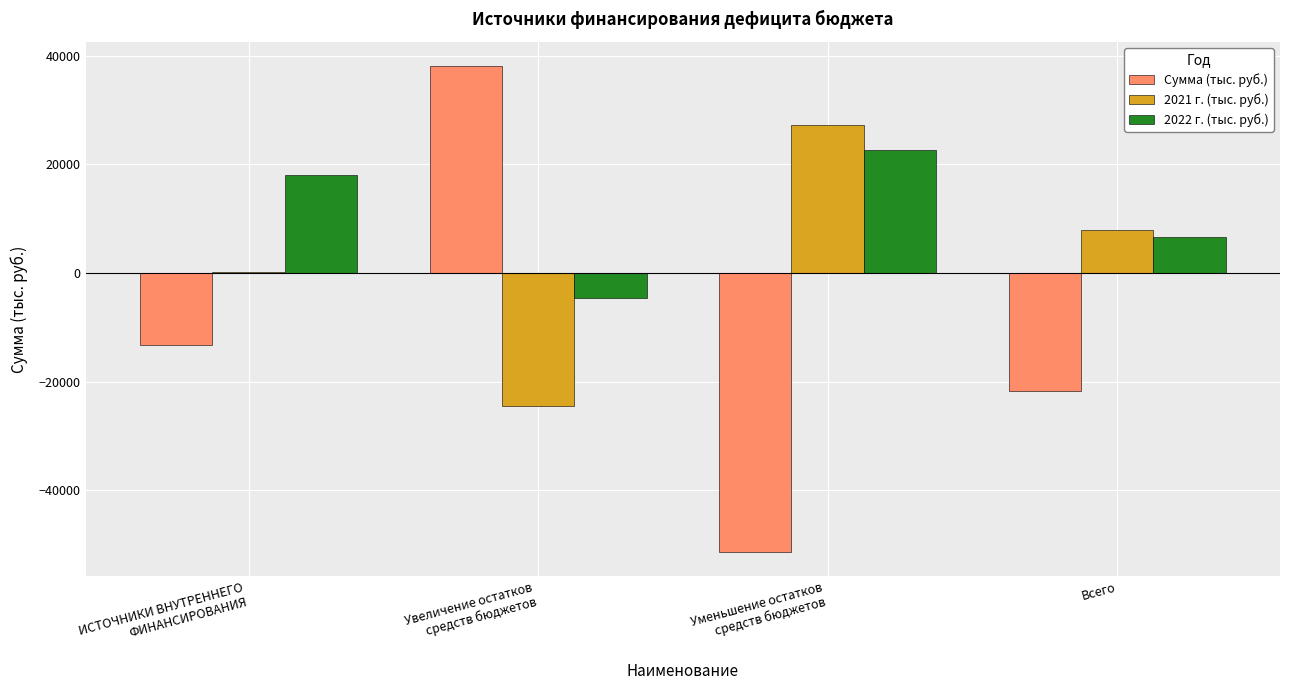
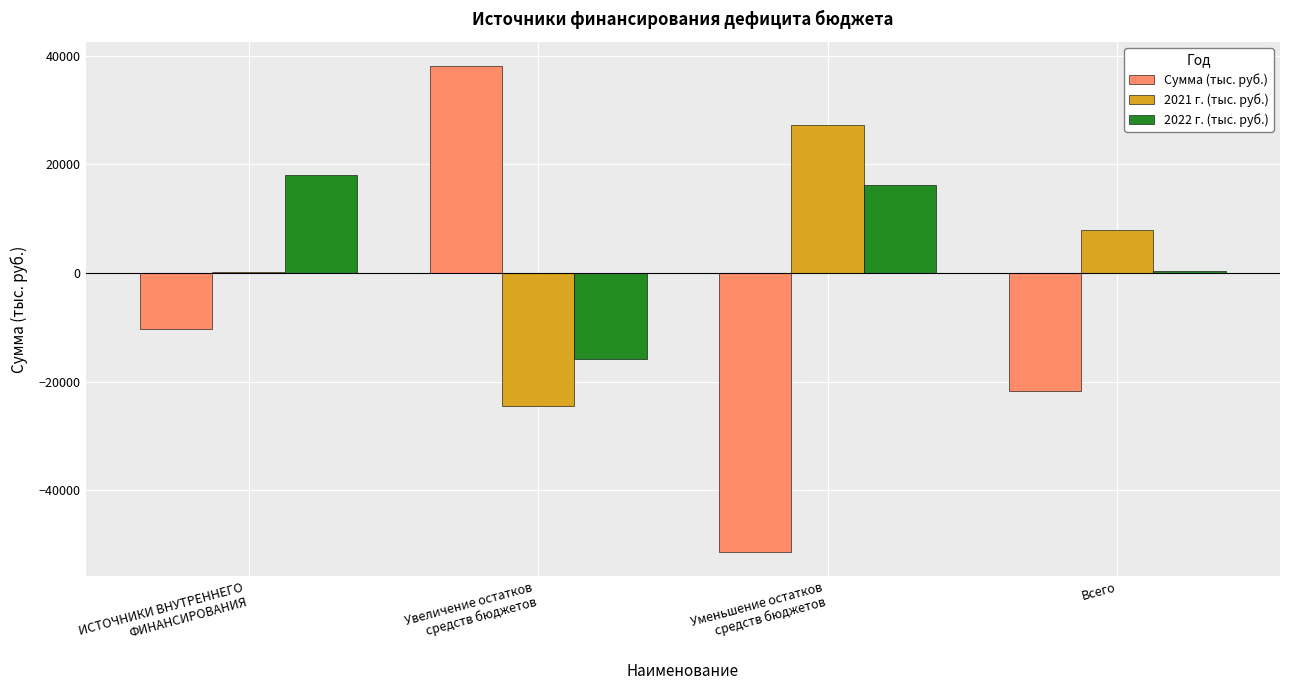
Сумма (тыс. руб.), ИСТОЧНИКИ ВНУТРЕННЕГО ФИНАНСИРОВАНИЯ: -13000 -> -10000
2022 г. (тыс. руб.), Увеличение остатков средств бюджетов: -5000 -> -16000
2022 г. (тыс. руб.), Уменьшение остатков средств бюджетов: 23000 -> 16000
2022 г. (тыс. руб.), Всего: 7000 -> 0
